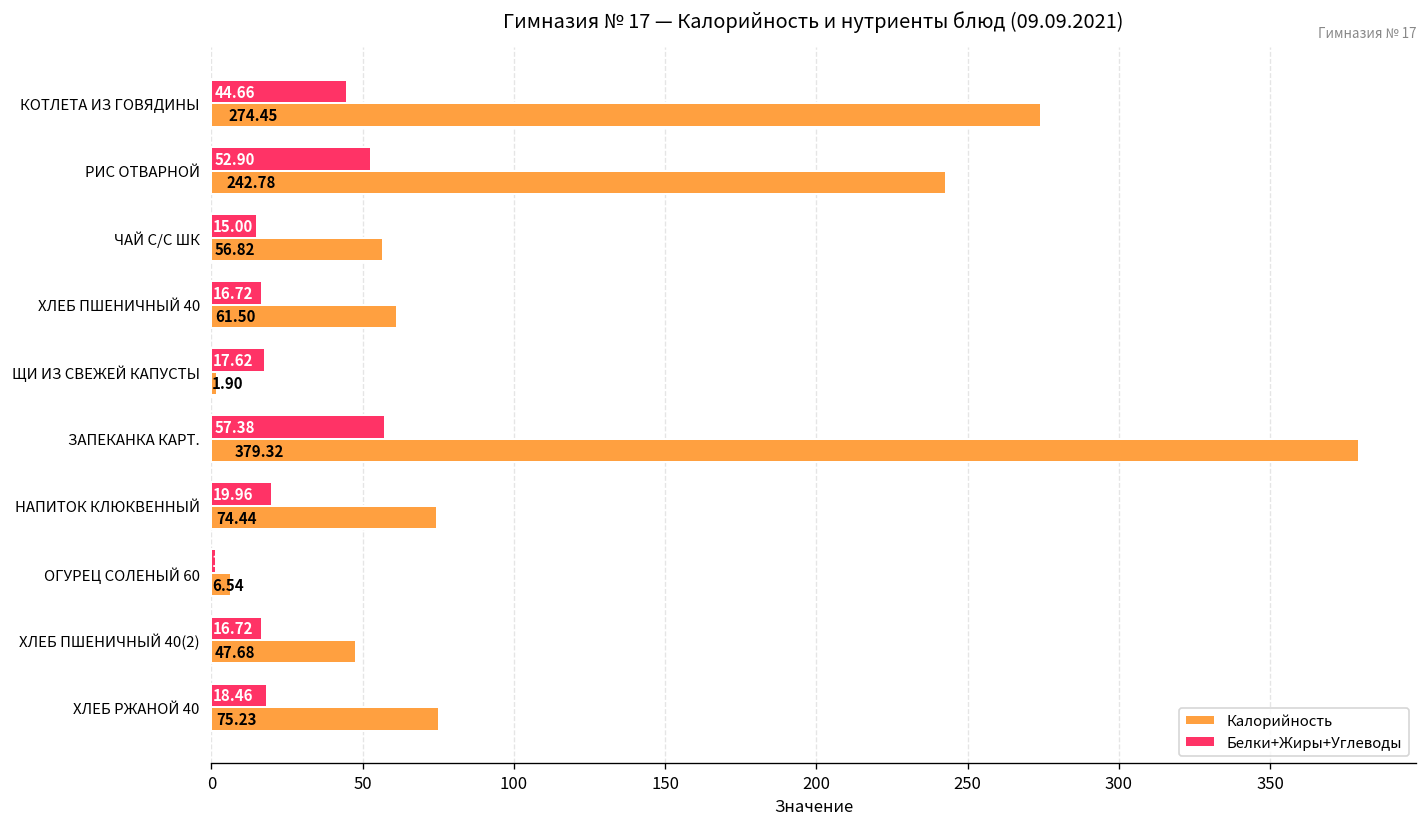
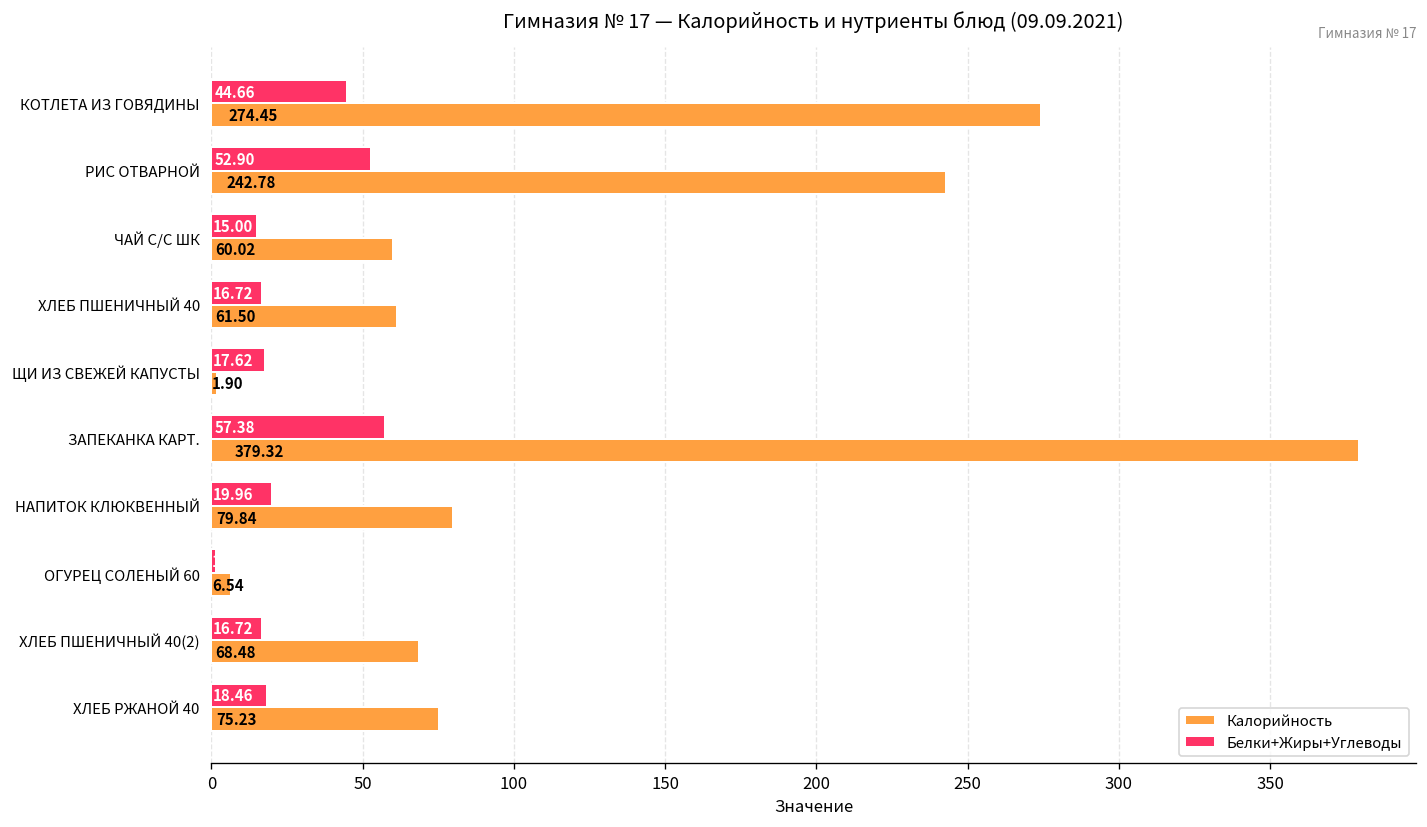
Калорийность, ЧАЙ С/С ШК: 56.82 -> 60.02
Калорийность, НАПИТОК КЛЮКВЕННЫЙ: 74.44 -> 79.84
Калорийность, ХЛЕБ ПШЕНИЧНЫЙ 40(2): 47.68 -> 68.48
